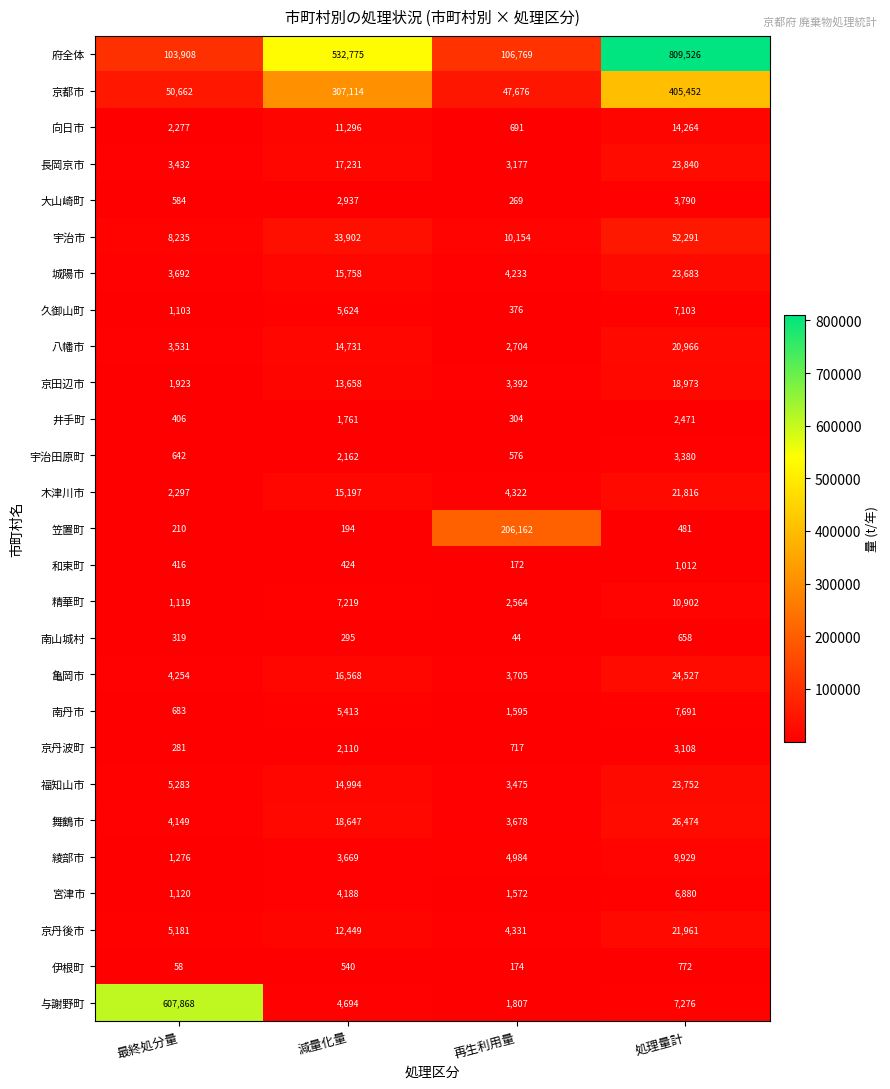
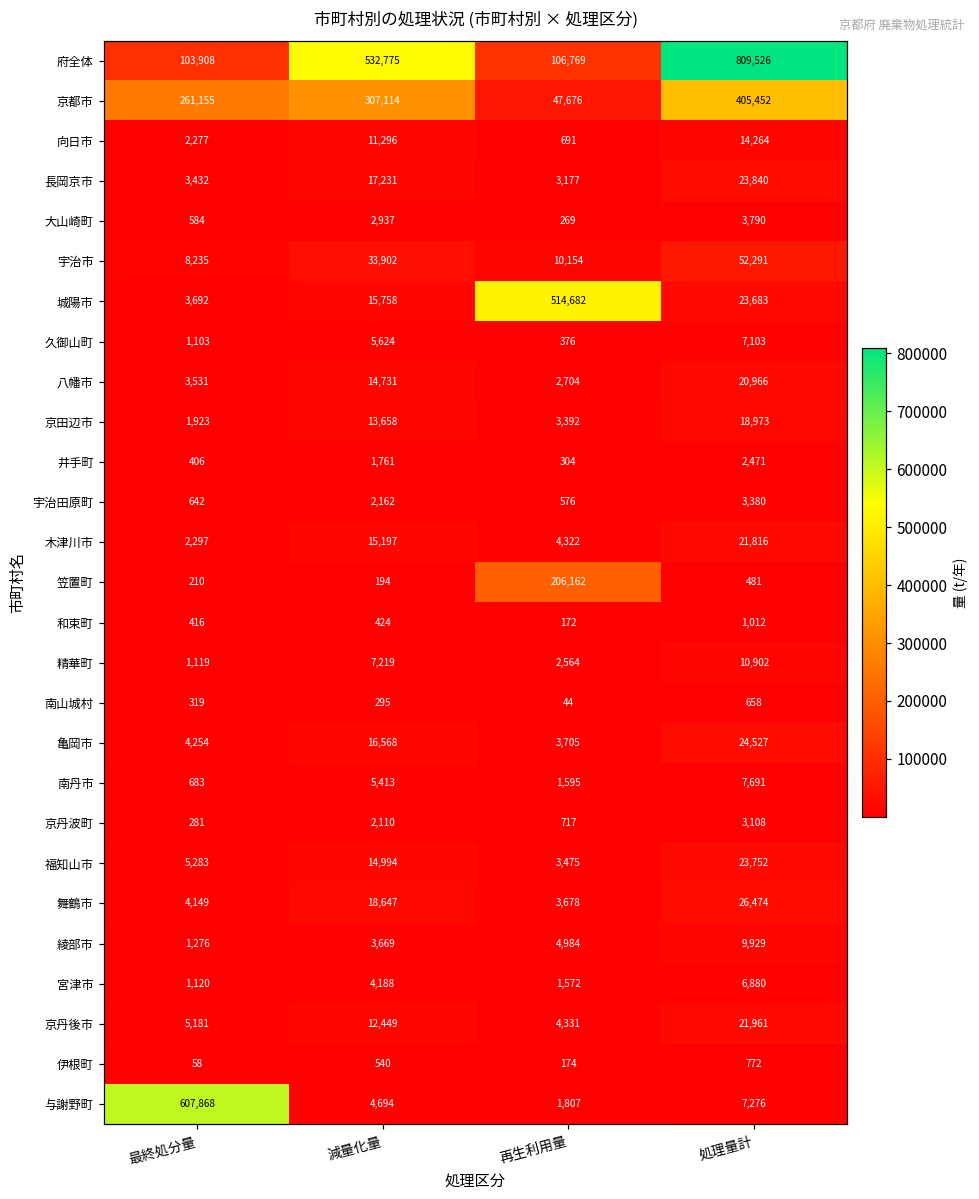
京都市, 最終処分量: 50,662 -> 261,155
城陽市, 再生利用量: 4,233 -> 514,682
